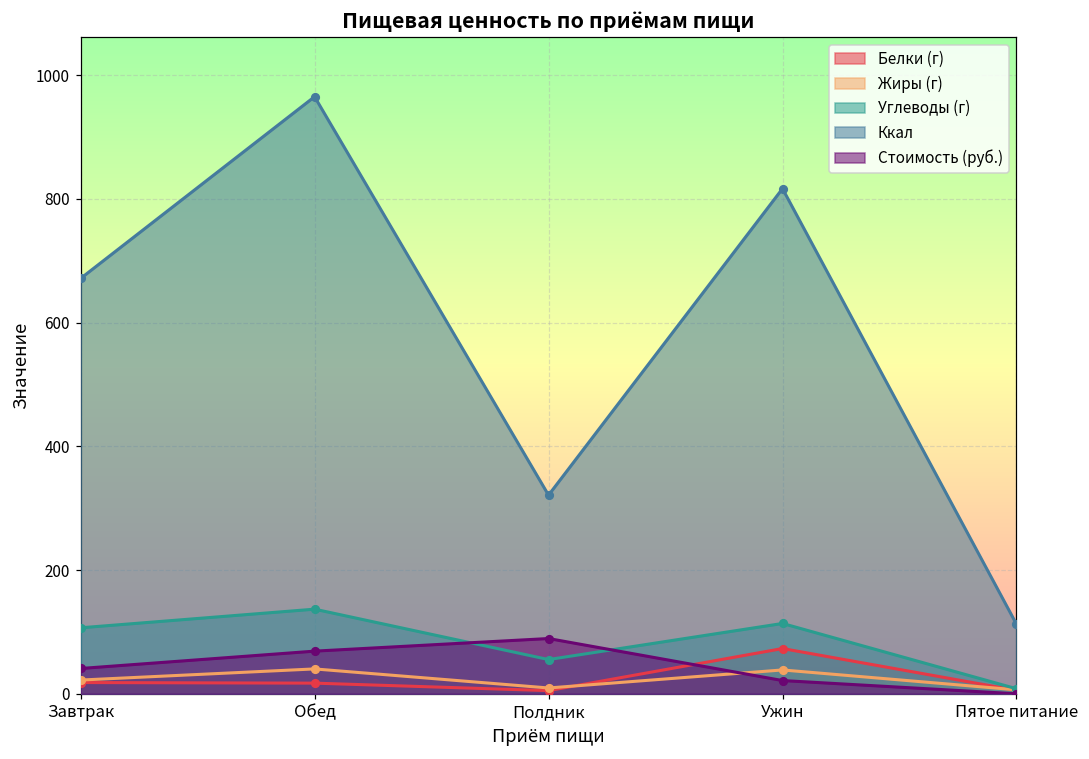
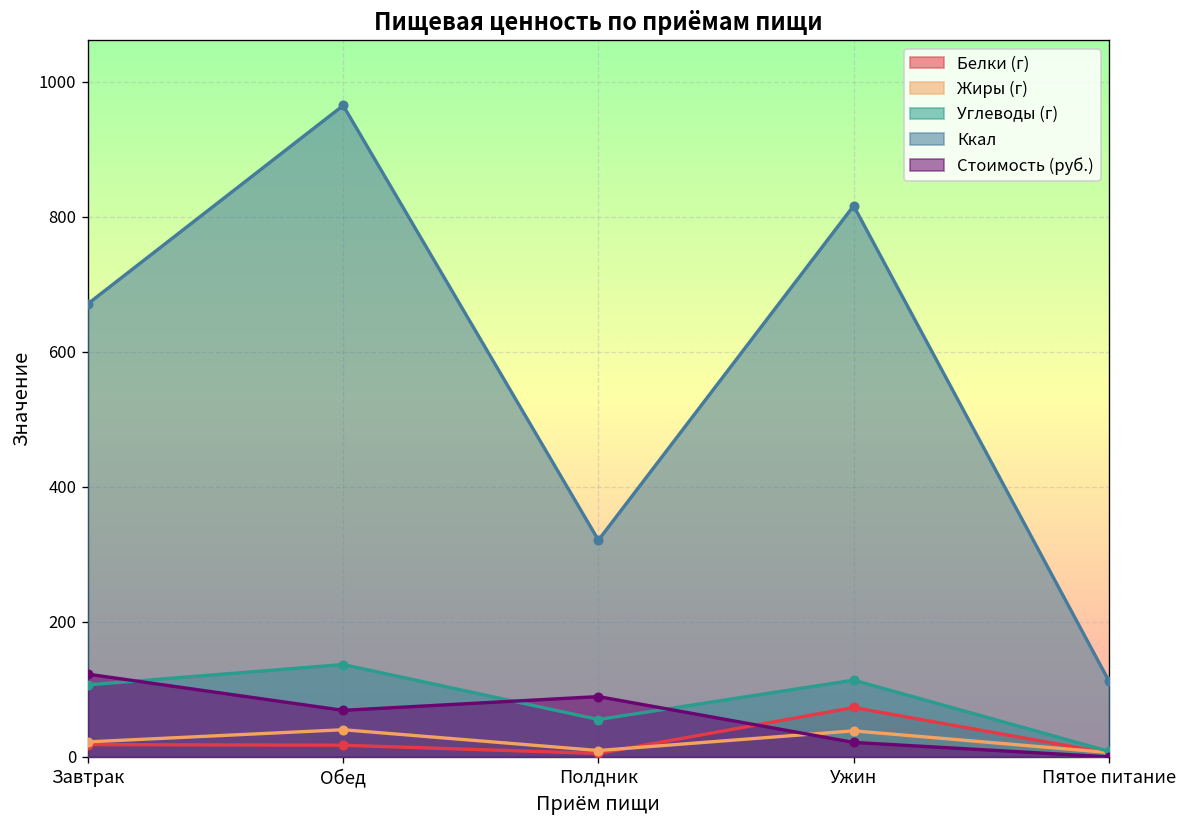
Стоимость (руб.), Завтрак: 40 -> 120
